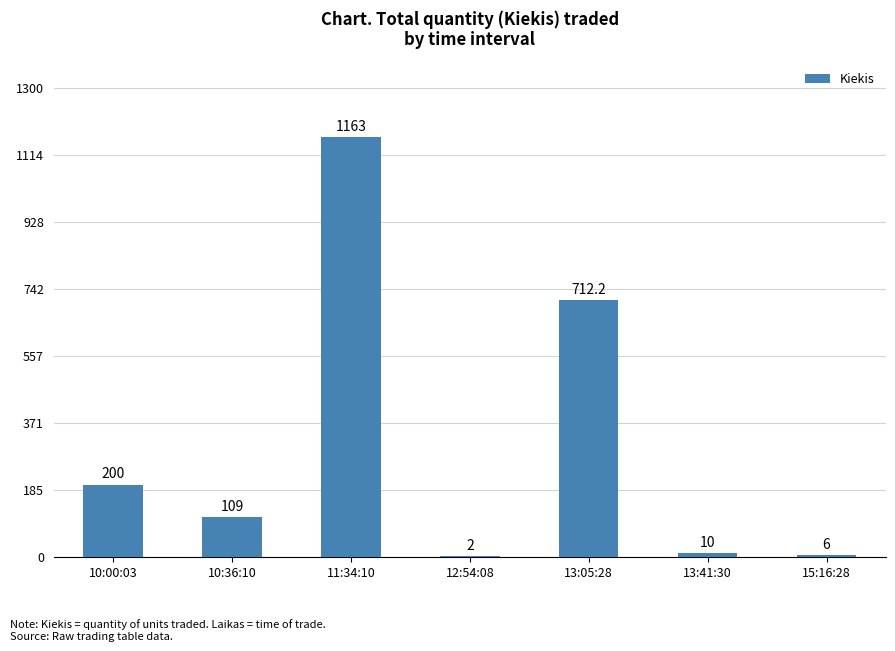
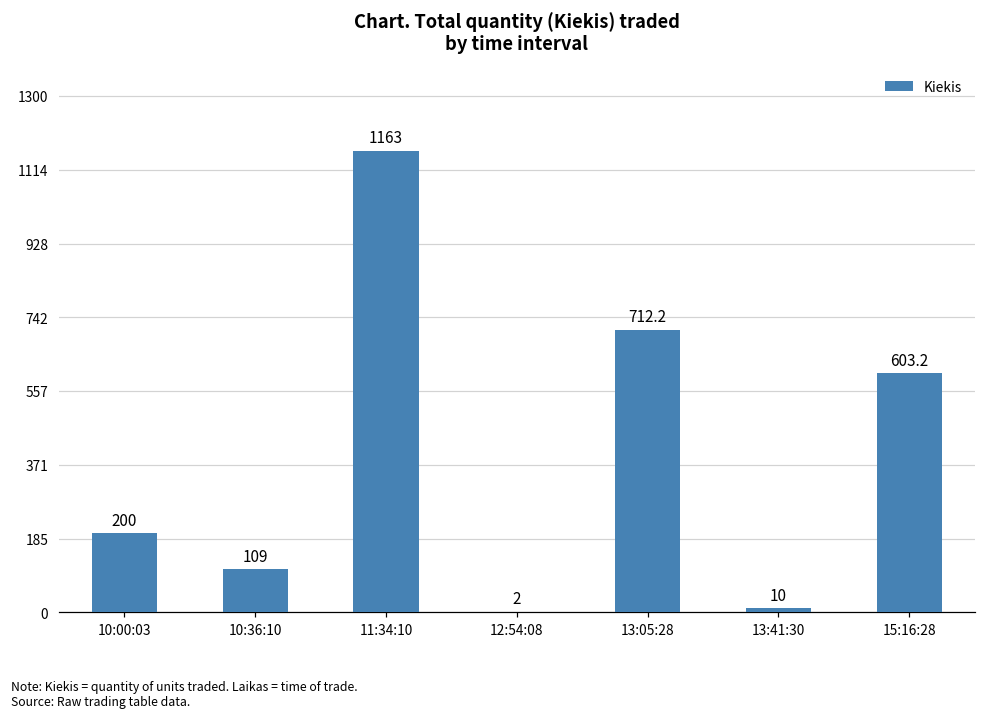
15:16:28: 6 -> 603.2
